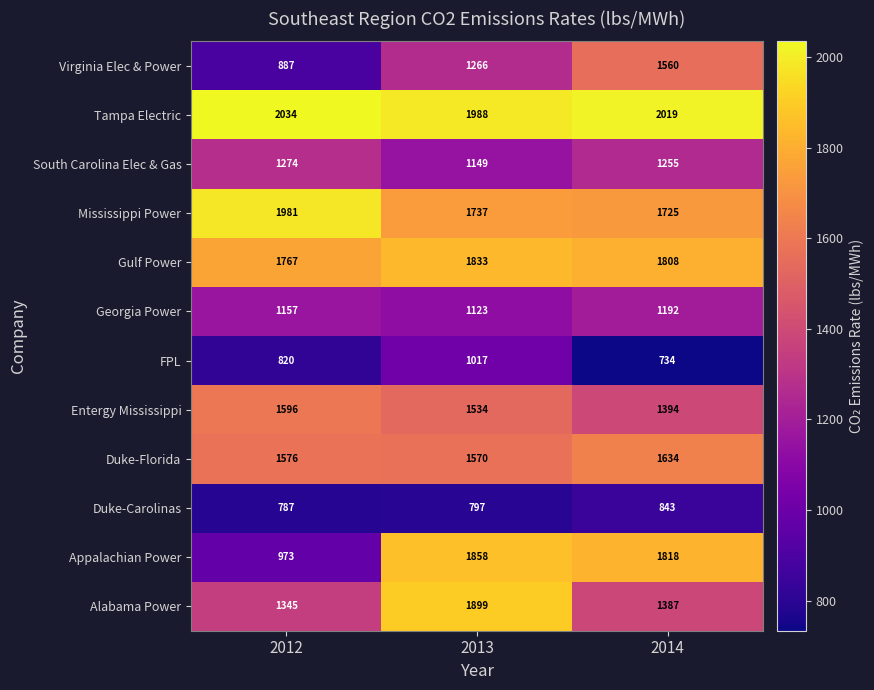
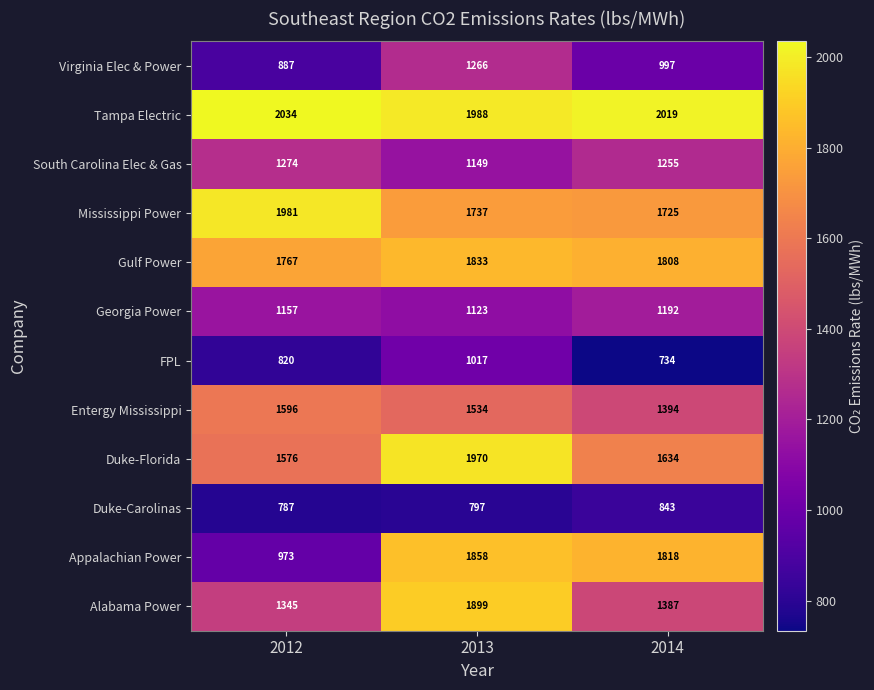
Virginia Elec & Power, 2014: 1560 -> 997
Duke-Florida, 2013: 1570 -> 1970
